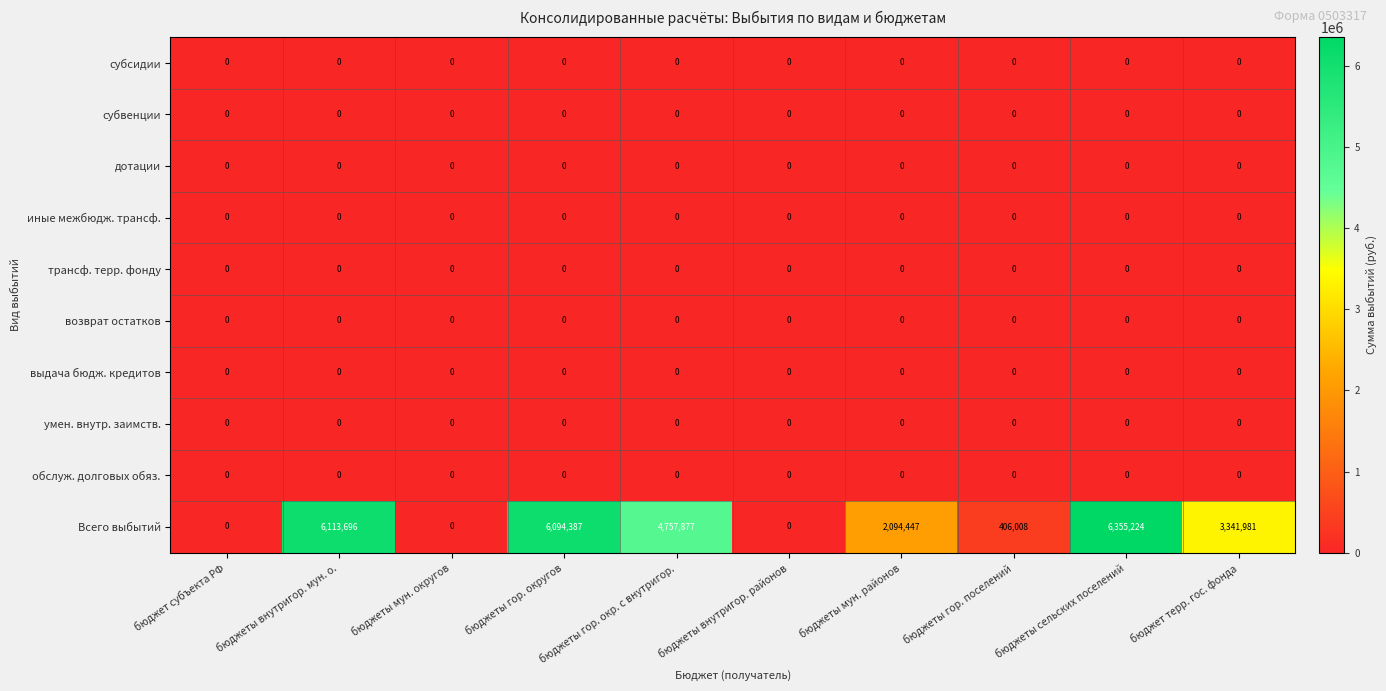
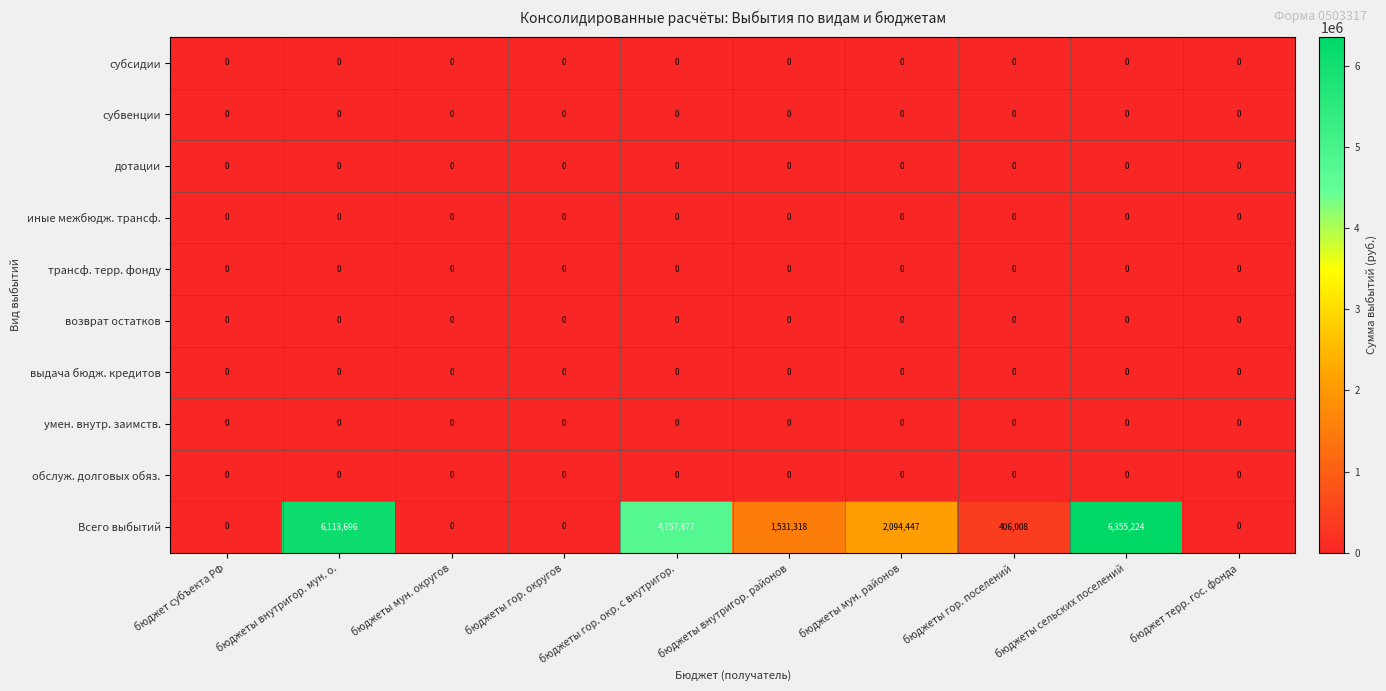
Всего выбытий, бюджеты гор. округов: 6,094,387 -> 0
Всего выбытий, бюджеты внутригор. районов: 0 -> 1,531,318
Всего выбытий, бюджет терр. гос. фонда: 3,341,981 -> 0
